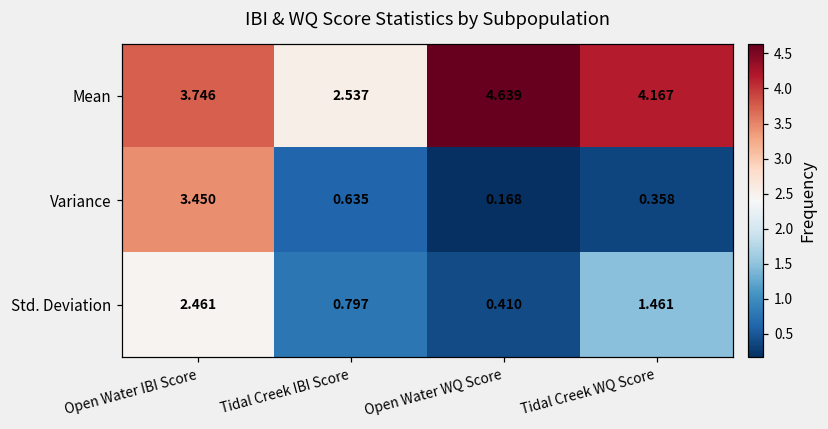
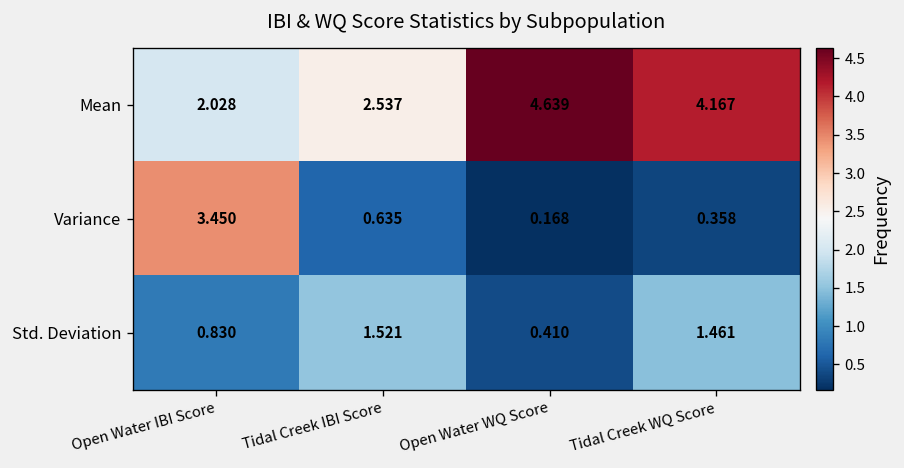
Mean, Open Water IBI Score: 3.746 -> 2.028
Std. Deviation, Open Water IBI Score: 2.461 -> 0.830
Std. Deviation, Tidal Creek IBI Score: 0.797 -> 1.521
